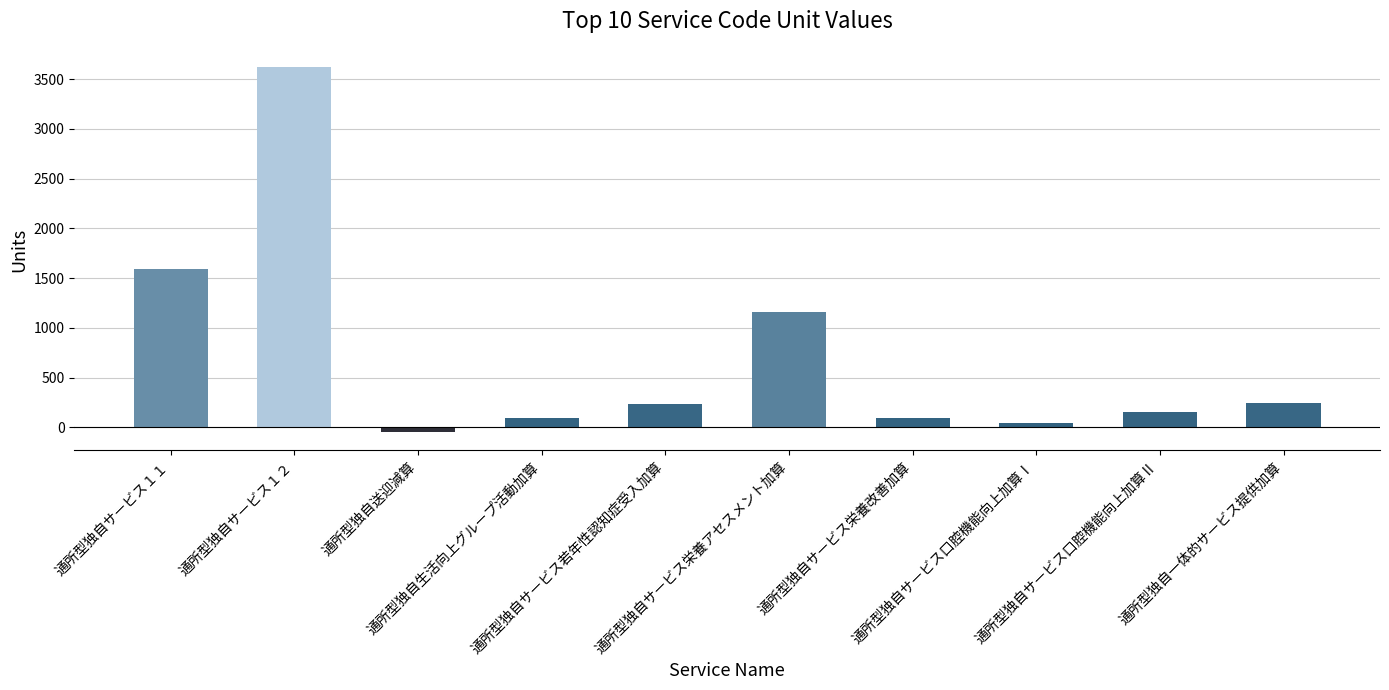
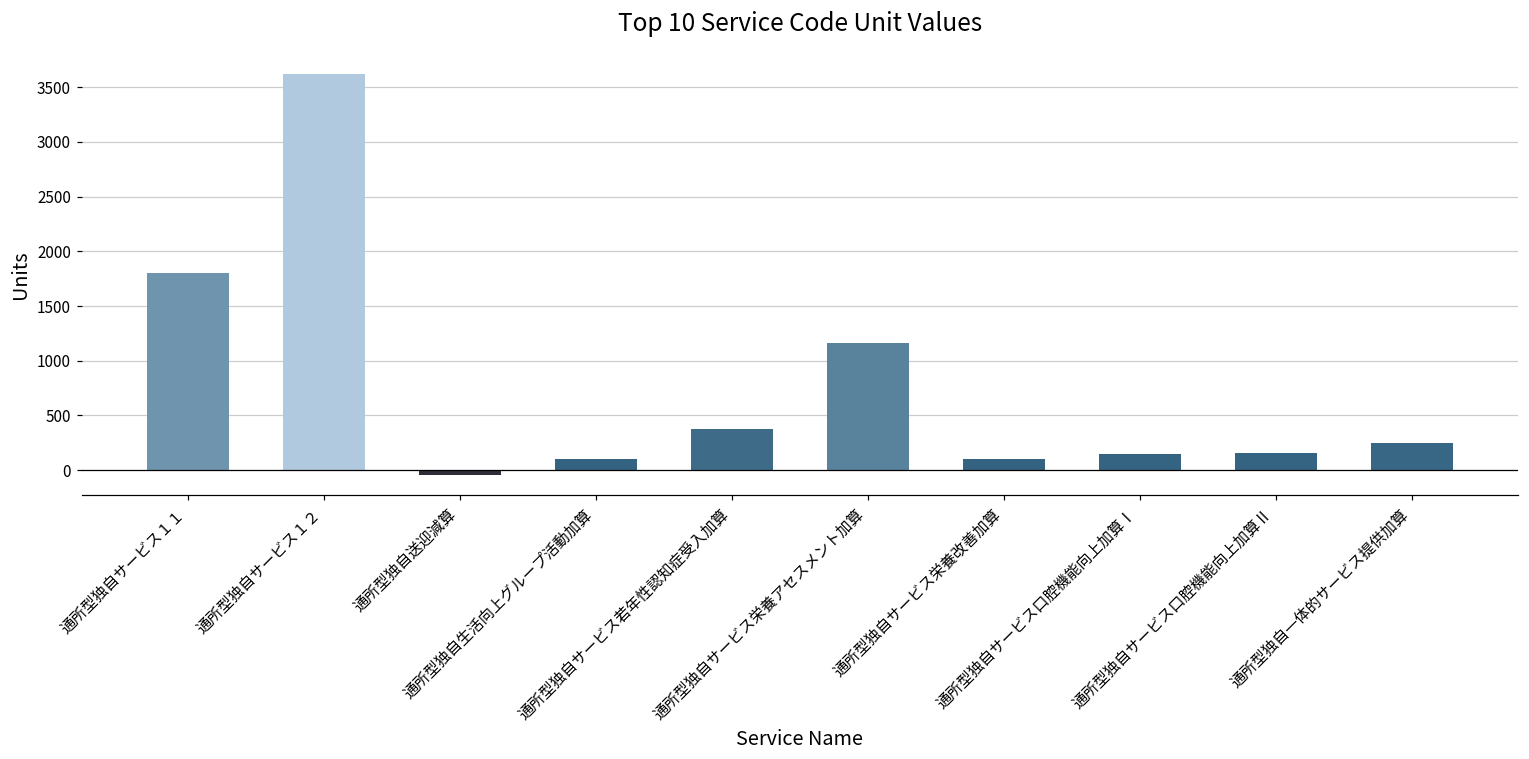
通所型独自サービス１１: 1600 -> 1800
通所型独自サービス若年性認知症受入加算: 200 -> 400
通所型独自サービス口腔機能向上加算Ⅰ: 0 -> 200
